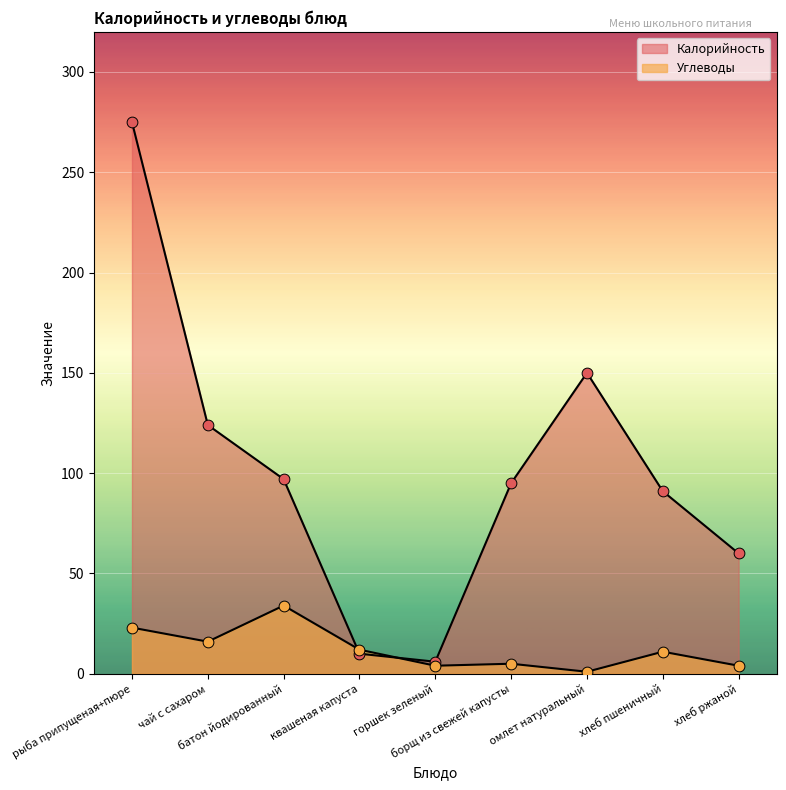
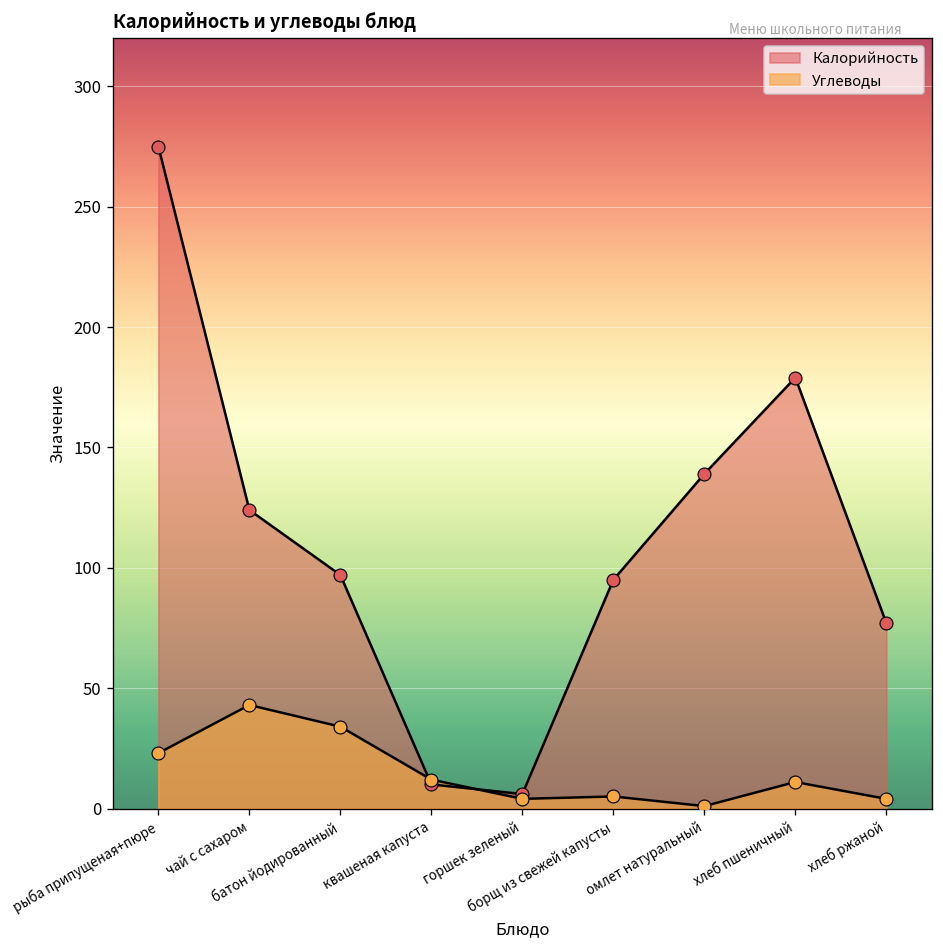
Углеводы, чай с сахаром: 16 -> 43
Калорийность, омлет натуральный: 150 -> 139
Калорийность, хлеб пшеничный: 91 -> 179
Калорийность, хлеб ржаной: 60 -> 77
